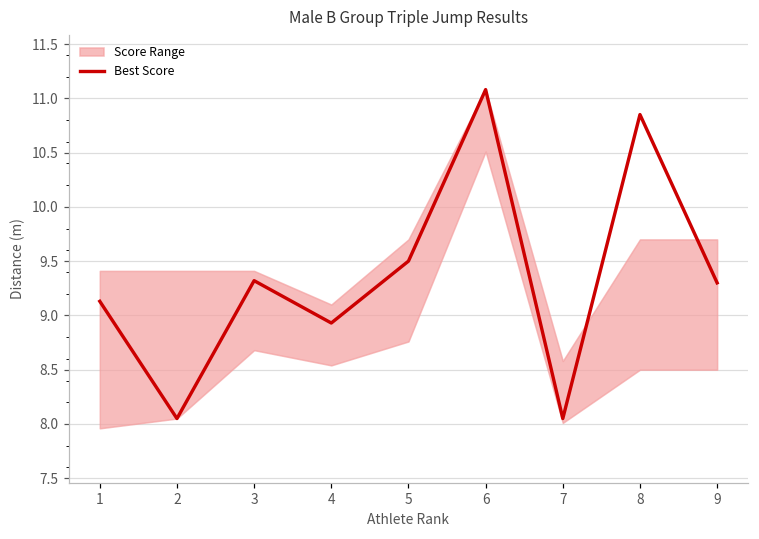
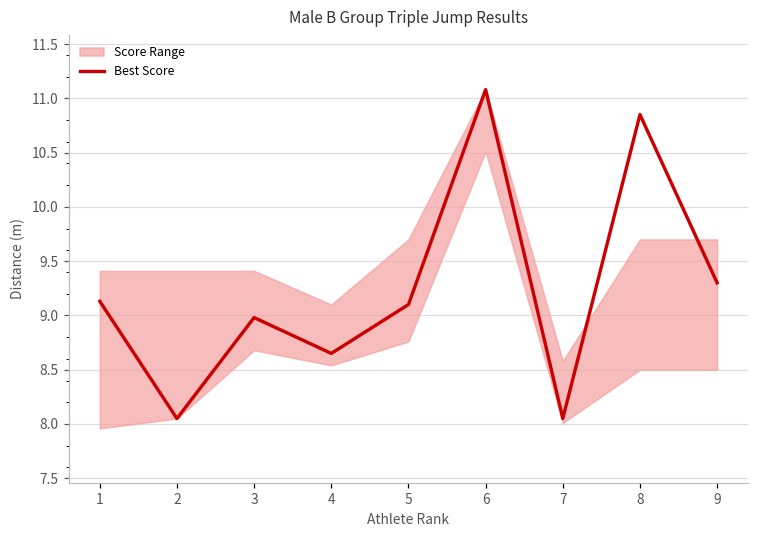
Best Score, 3: 9.3 -> 9.0
Best Score, 4: 8.9 -> 8.7
Best Score, 5: 9.5 -> 9.1
